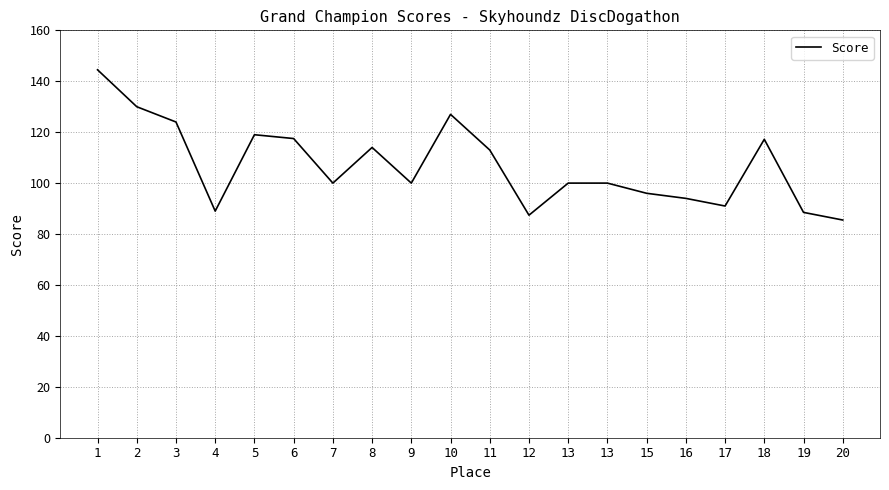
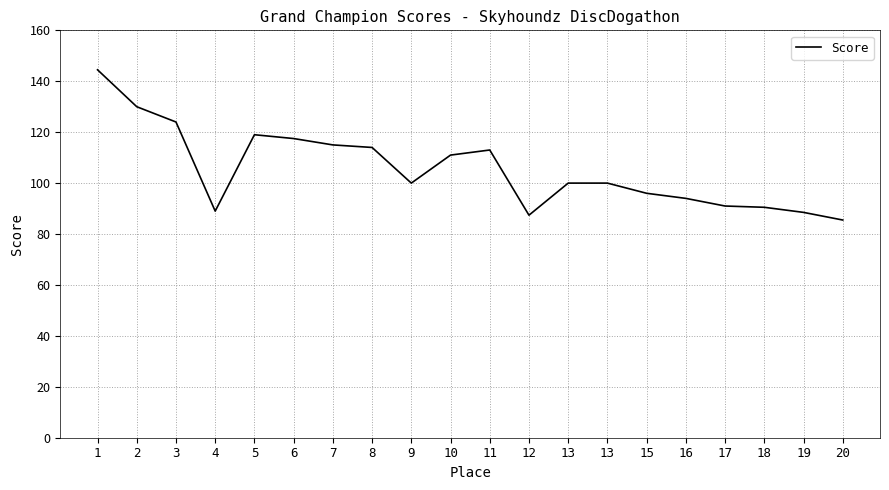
7: 100 -> 115
10: 127 -> 111
18: 117 -> 91
